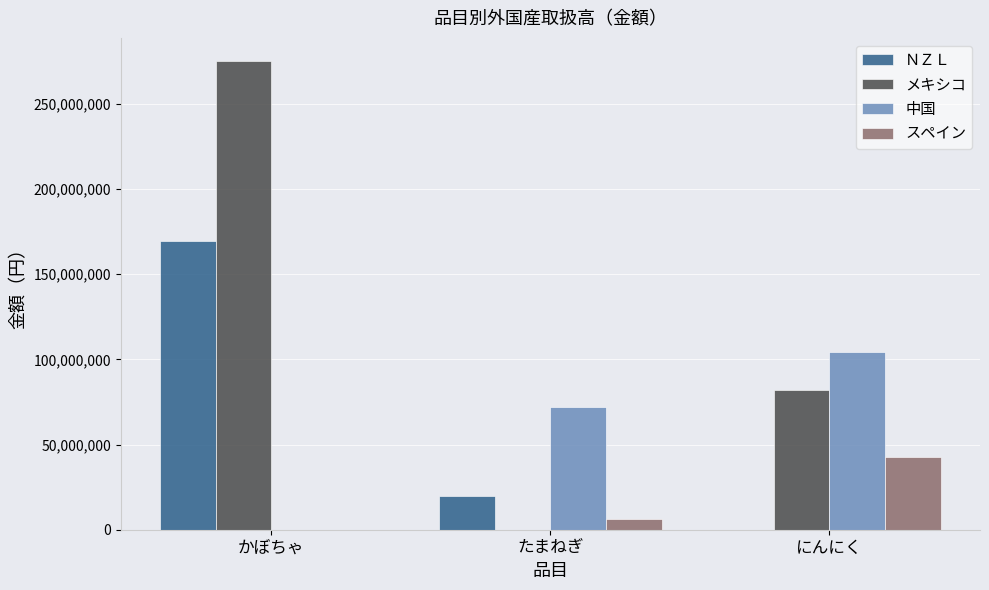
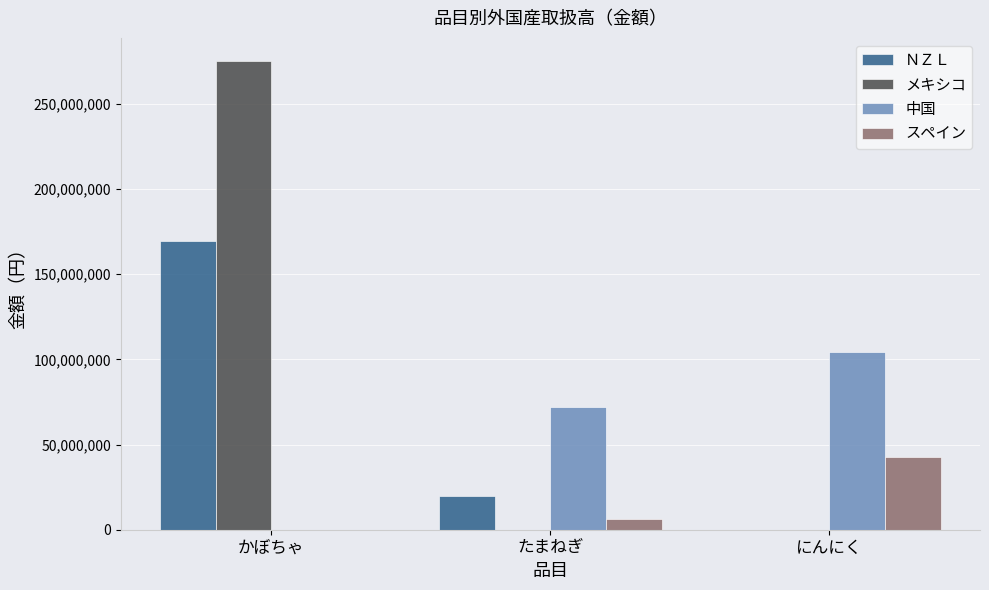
メキシコ, にんにく: 82,000,000 -> 0
